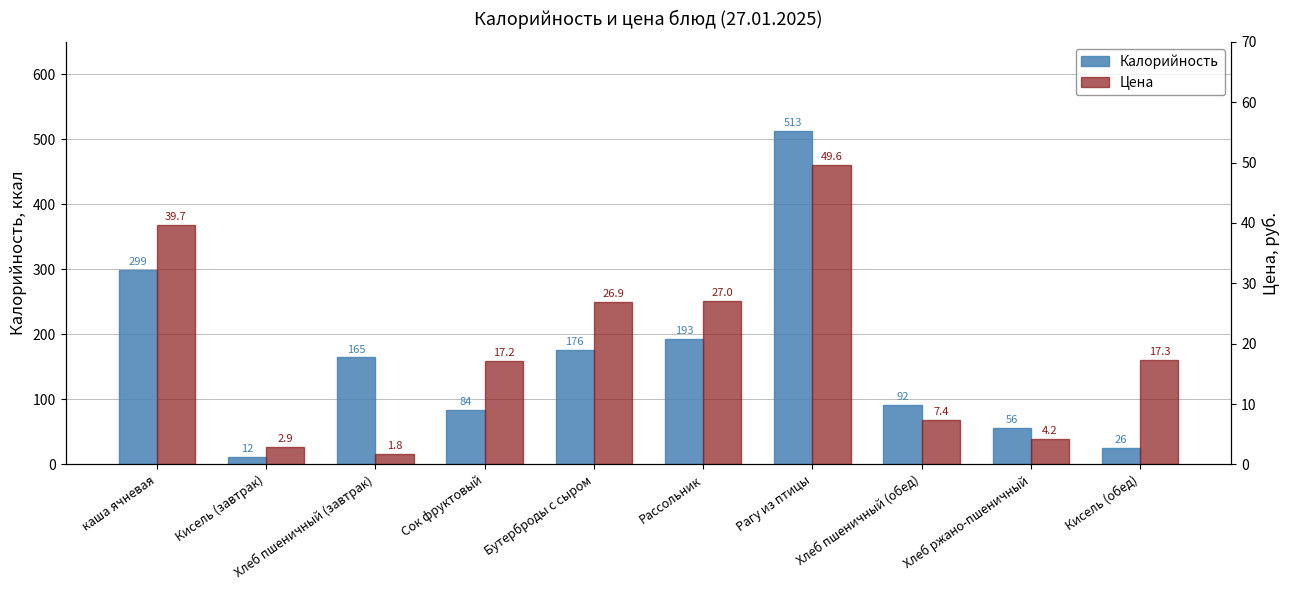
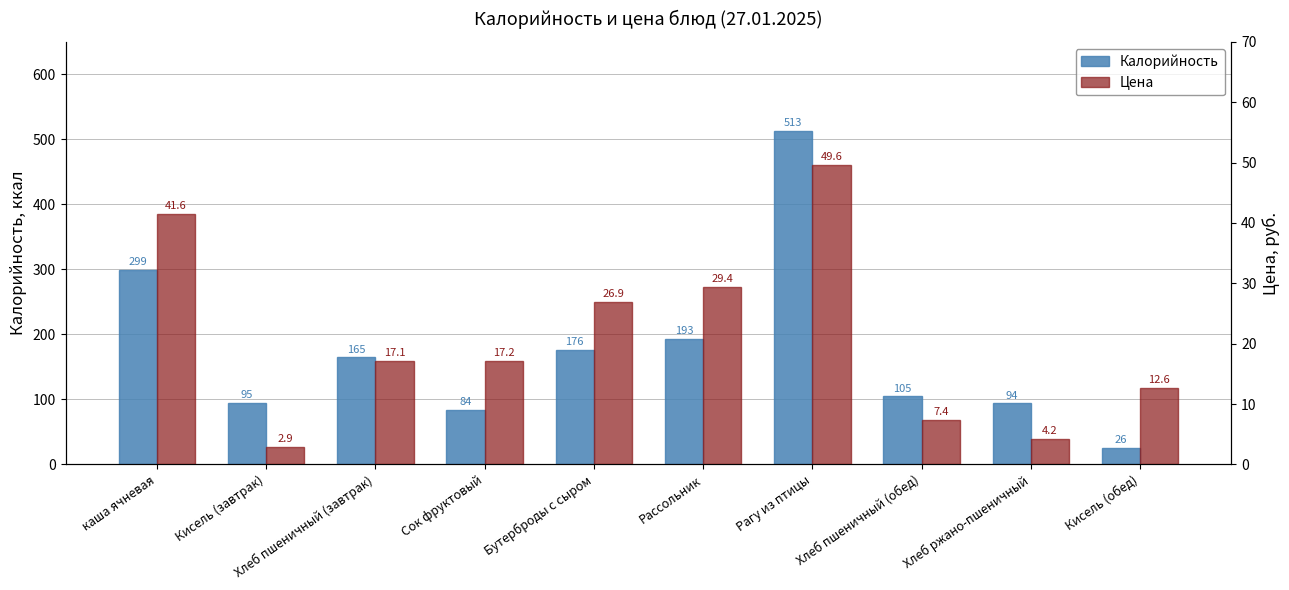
Калорийность, Кисель (завтрак): 12 -> 95
Калорийность, Хлеб пшеничный (обед): 92 -> 105
Калорийность, Хлеб ржано-пшеничный: 56 -> 94
Цена, каша ячневая: 39.7 -> 41.6
Цена, Хлеб пшеничный (завтрак): 1.8 -> 17.1
Цена, Рассольник: 27.0 -> 29.4
Цена, Кисель (обед): 17.3 -> 12.6
